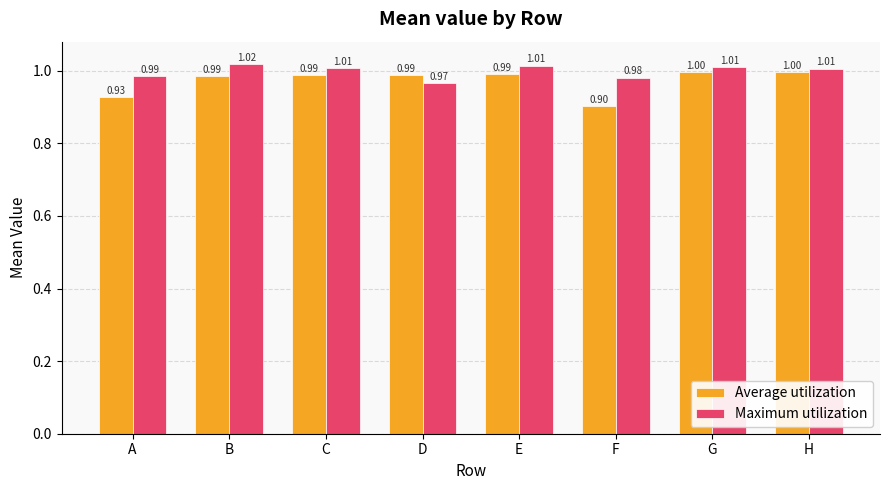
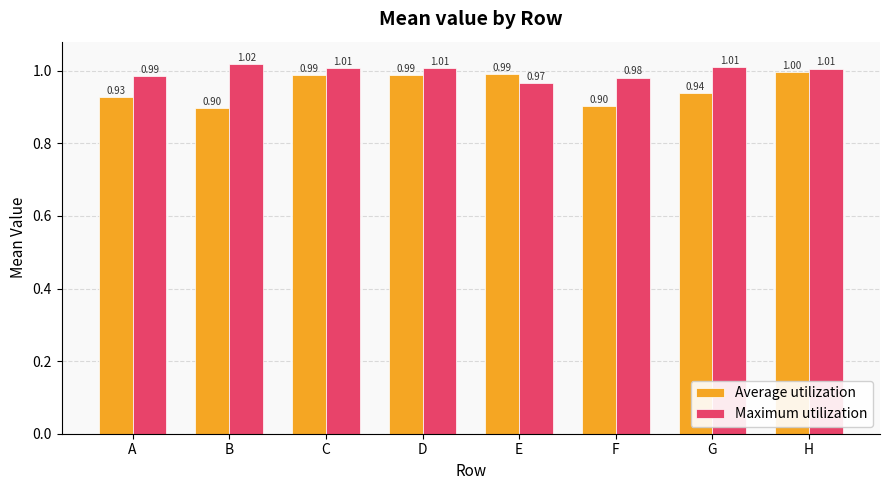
Average utilization, B: 0.99 -> 0.90
Maximum utilization, D: 0.97 -> 1.01
Maximum utilization, E: 1.01 -> 0.97
Average utilization, G: 1.00 -> 0.94
